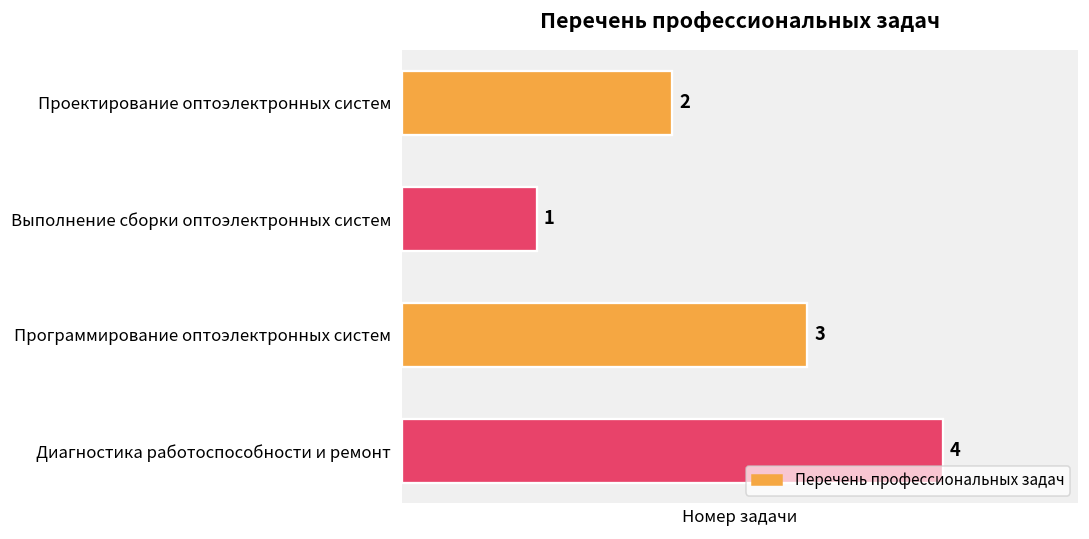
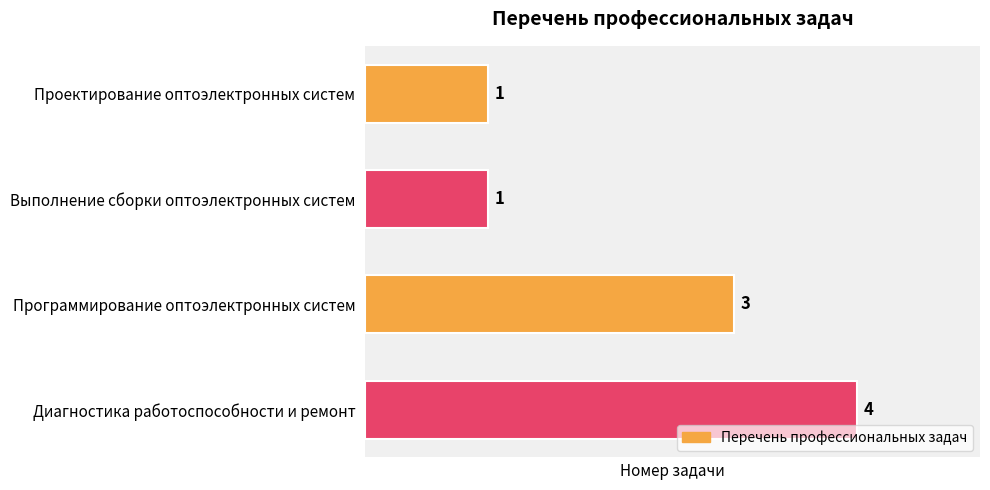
Проектирование оптоэлектронных систем: 2 -> 1
